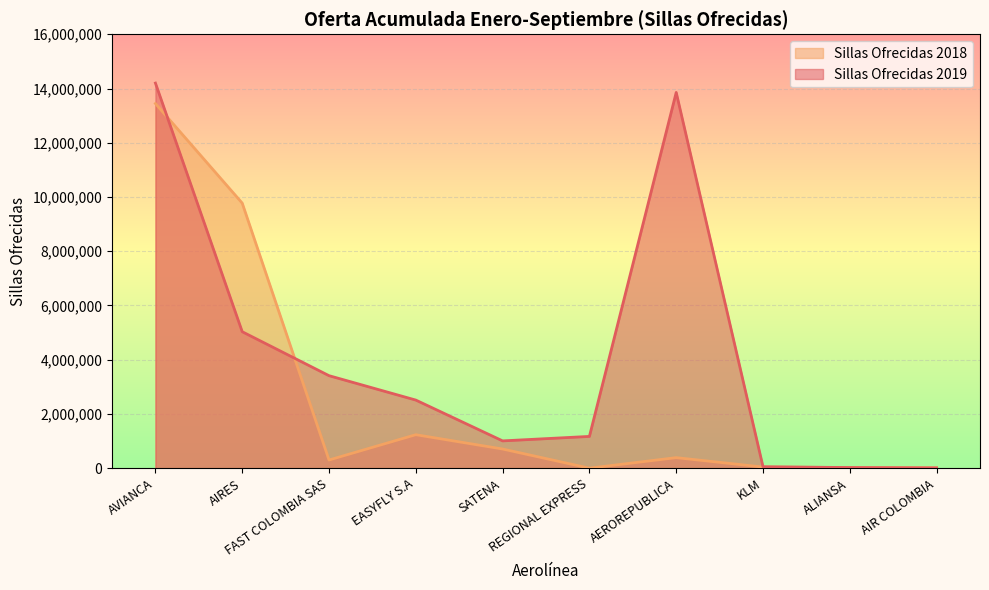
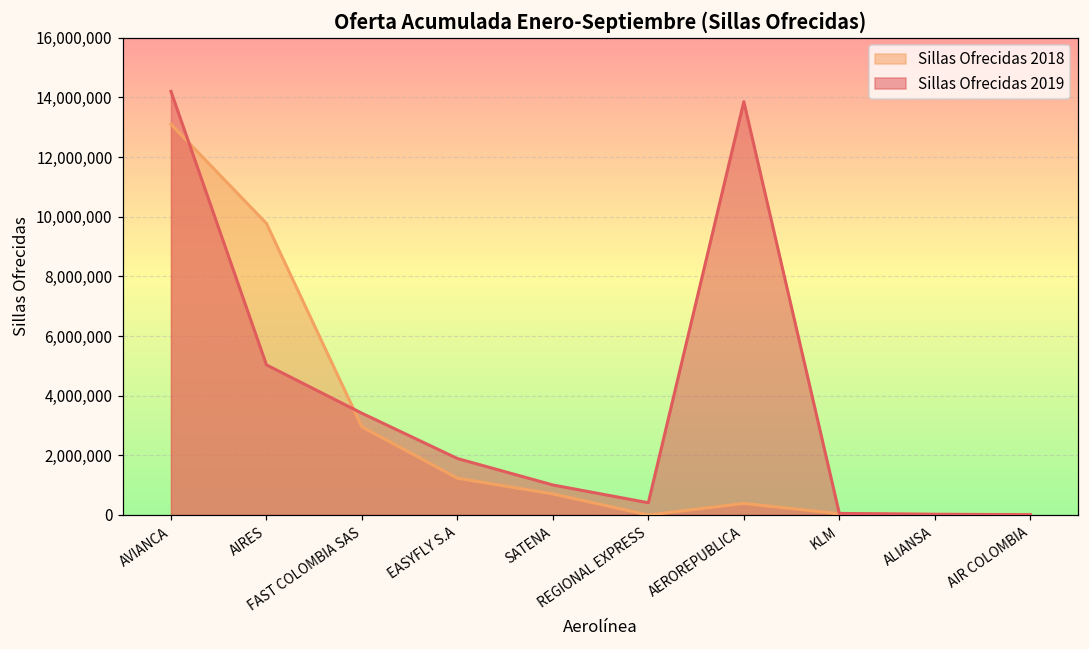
Sillas Ofrecidas 2018, AVIANCA: 13,400,000 -> 13,100,000
Sillas Ofrecidas 2018, FAST COLOMBIA SAS: 300,000 -> 3,000,000
Sillas Ofrecidas 2019, EASYFLY S.A: 2,500,000 -> 1,900,000
Sillas Ofrecidas 2019, REGIONAL EXPRESS: 1,200,000 -> 400,000
